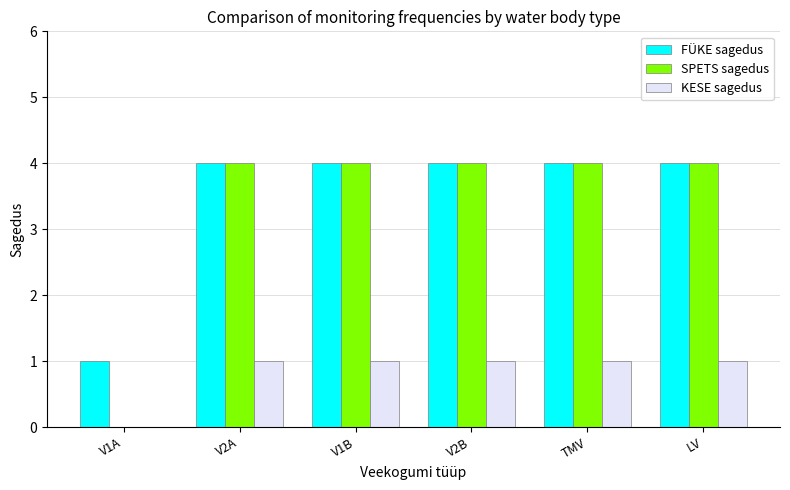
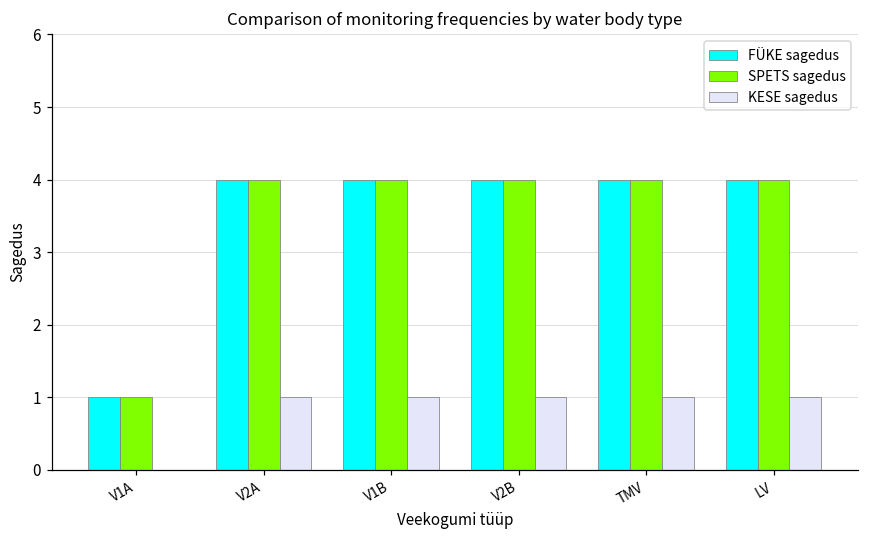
SPETS sagedus, V1A: 0 -> 1
